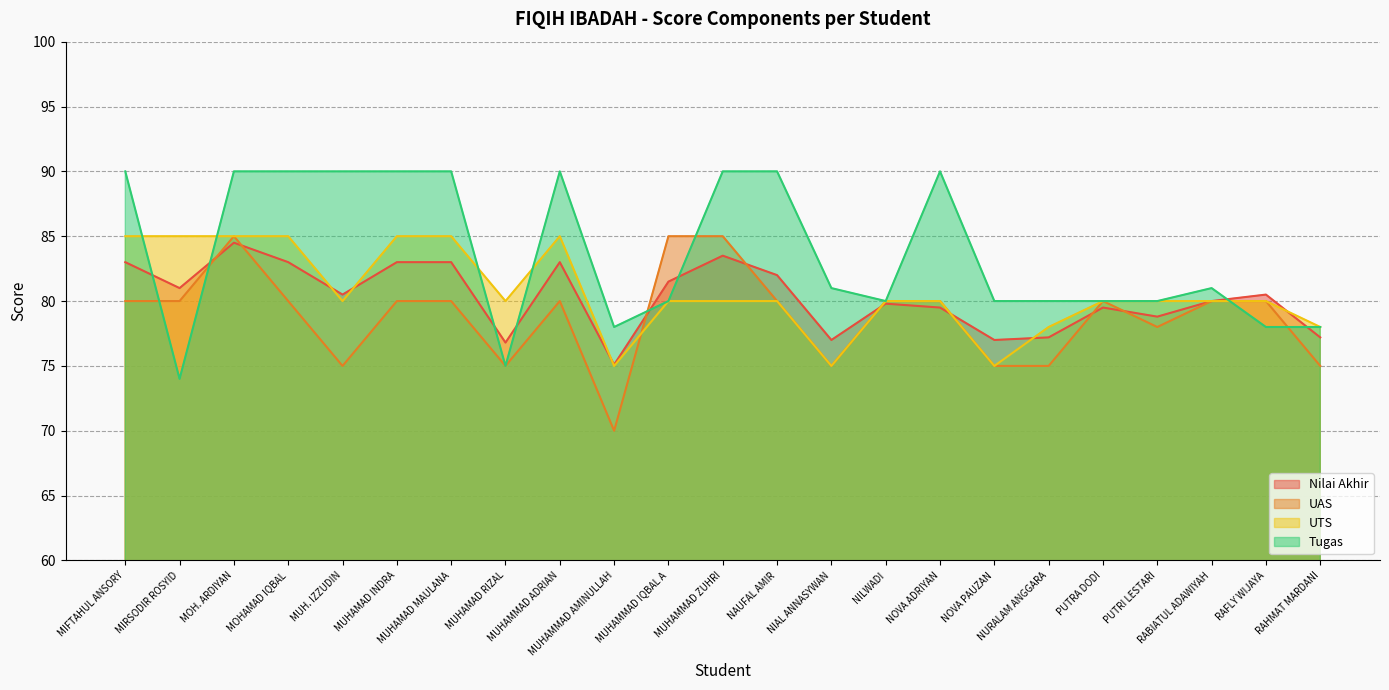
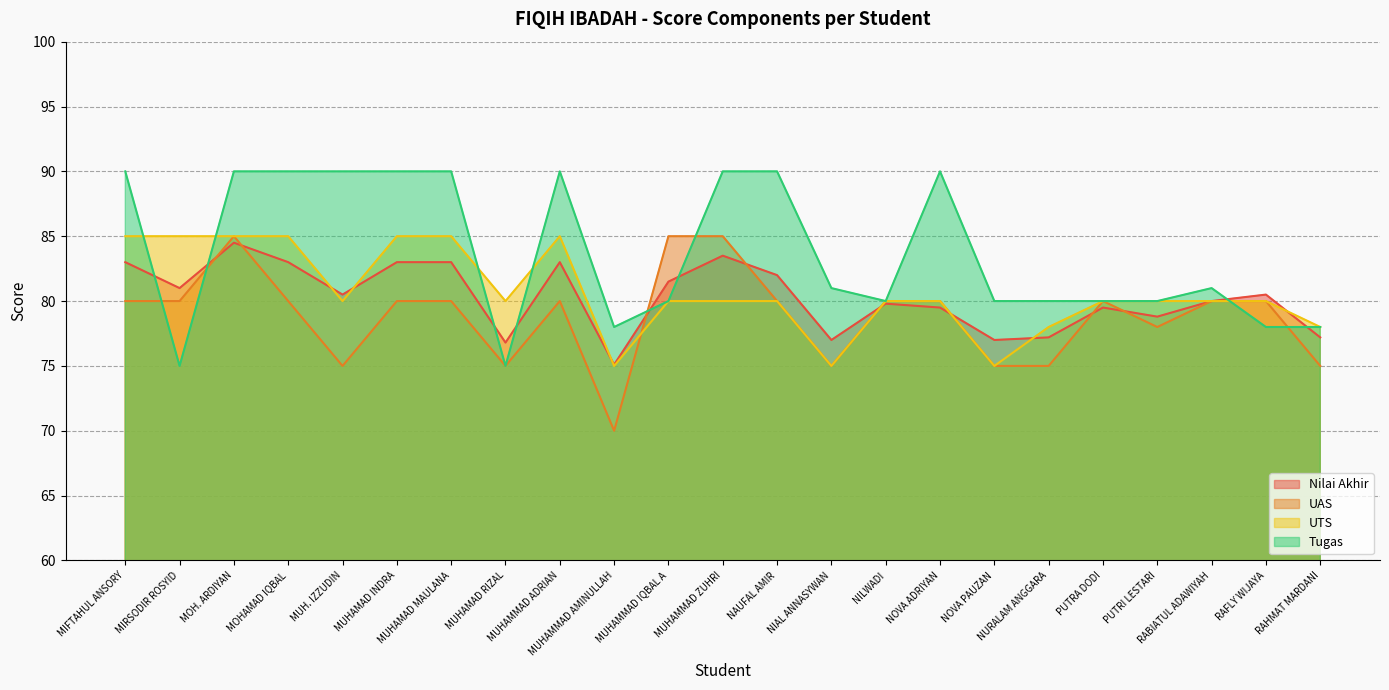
Tugas, MIRSODIR ROSYID: 74 -> 75
